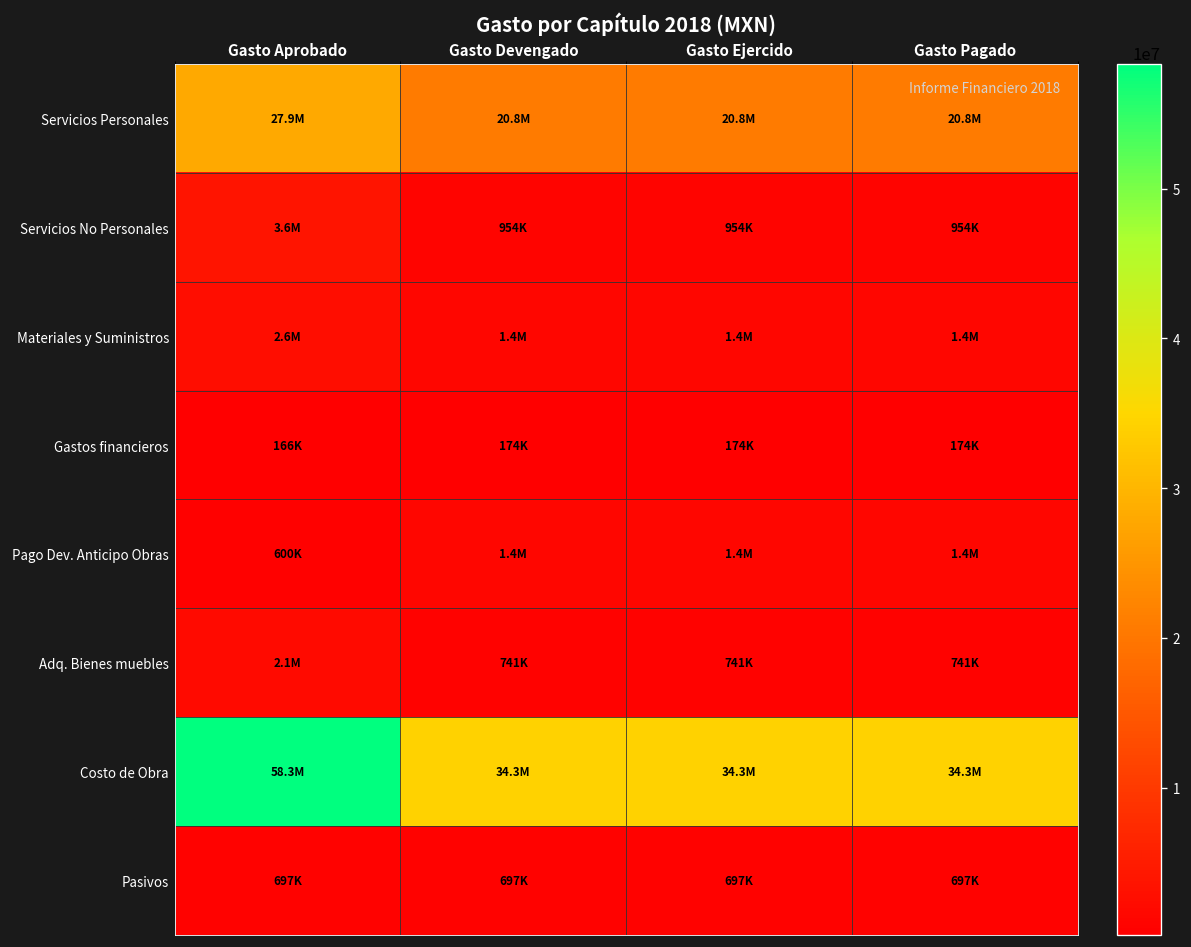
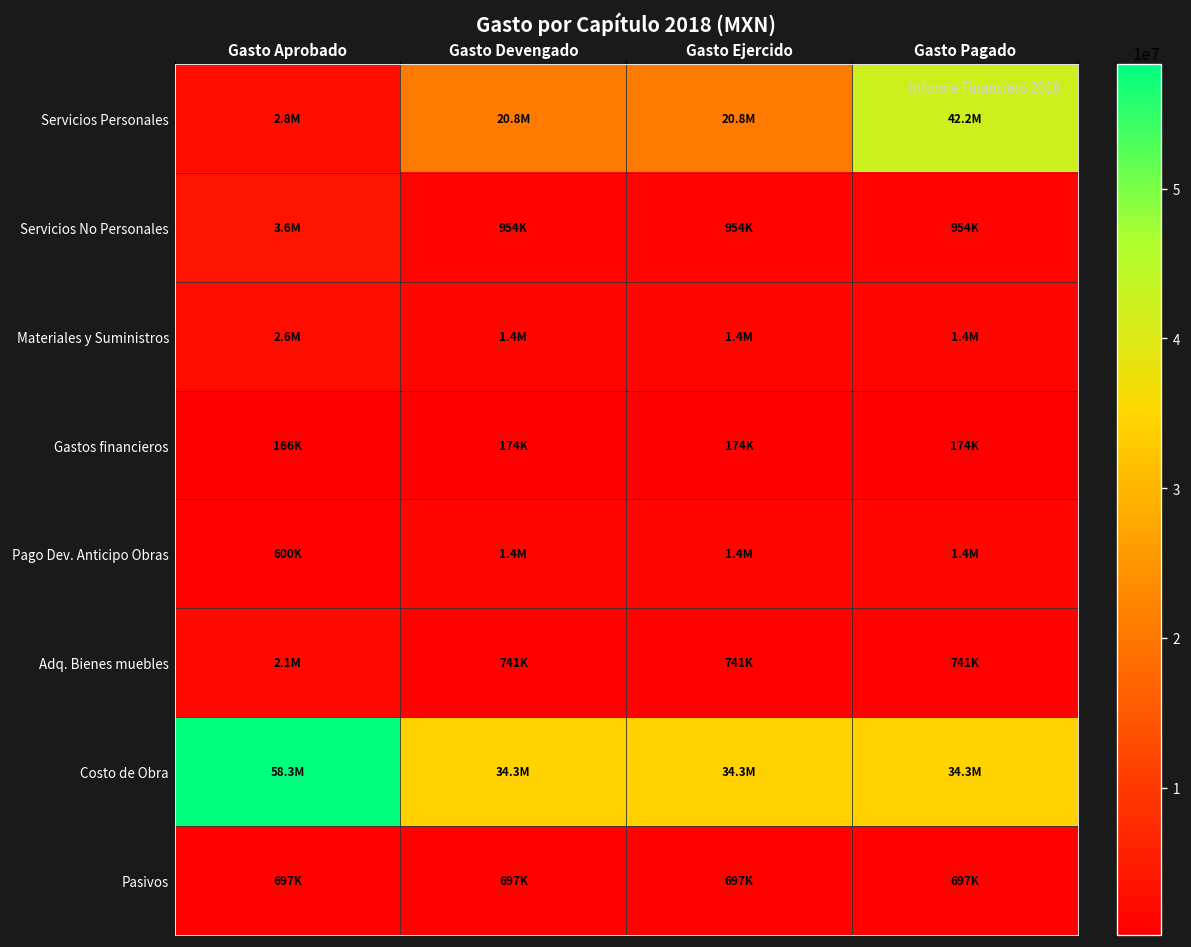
Servicios Personales, Gasto Aprobado: 27.9M -> 2.8M
Servicios Personales, Gasto Pagado: 20.8M -> 42.2M
